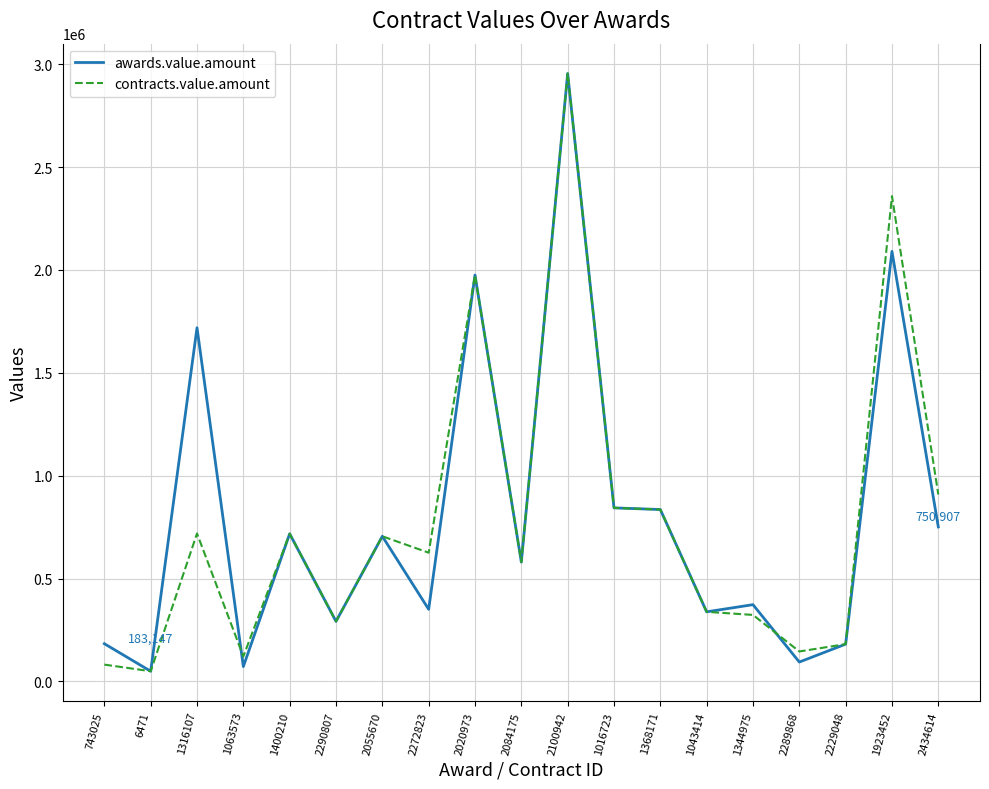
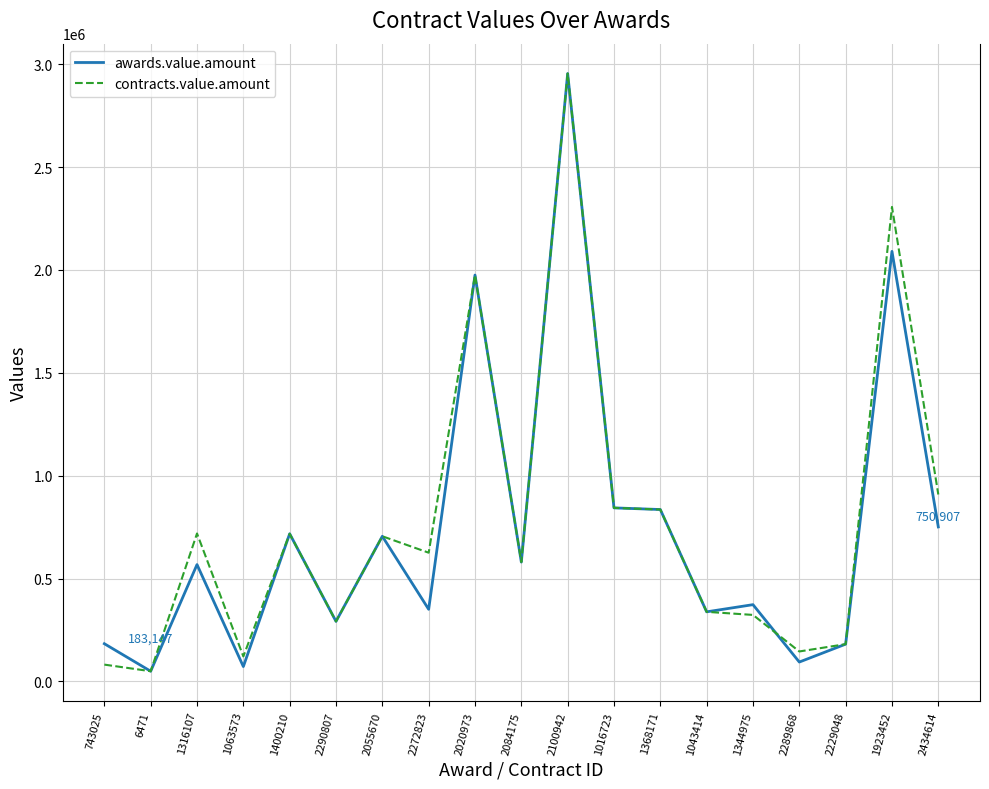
awards.value.amount, 1316107: 1720000 -> 570000
contracts.value.amount, 1923452: 2360000 -> 2310000
